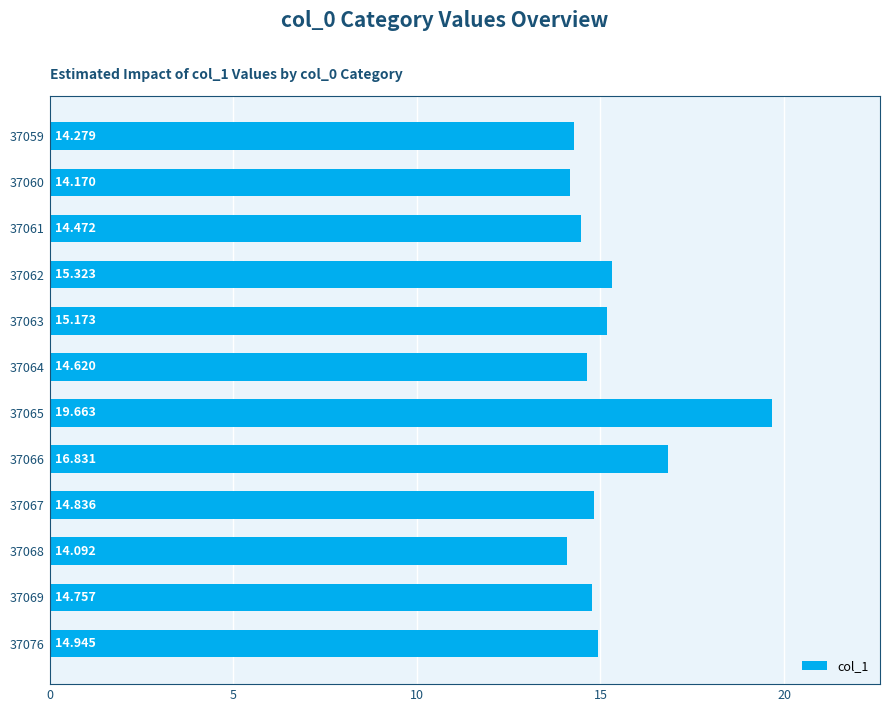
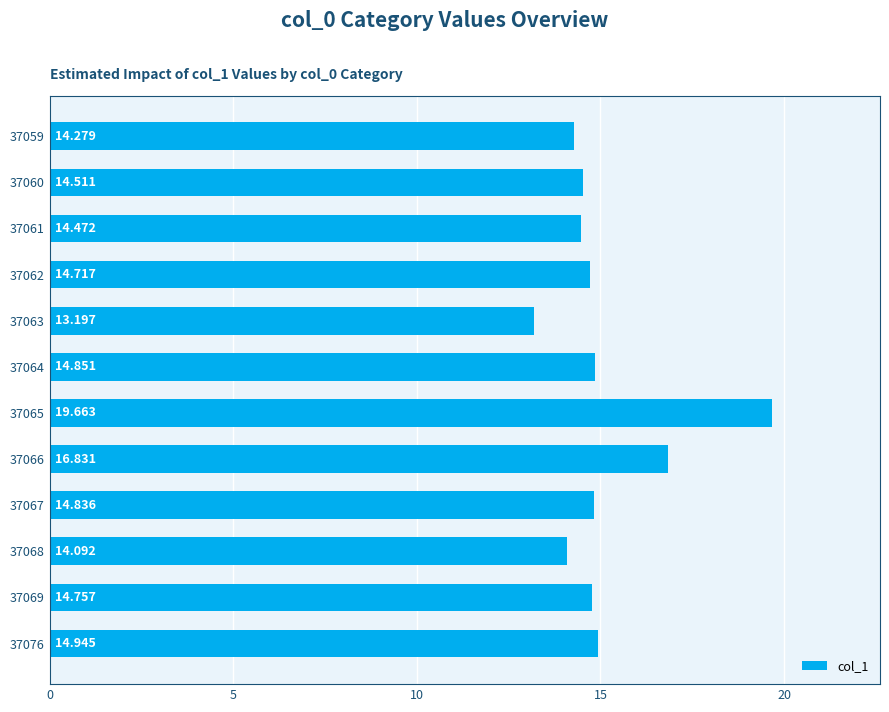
37060: 14.170 -> 14.511
37062: 15.323 -> 14.717
37063: 15.173 -> 13.197
37064: 14.620 -> 14.851
